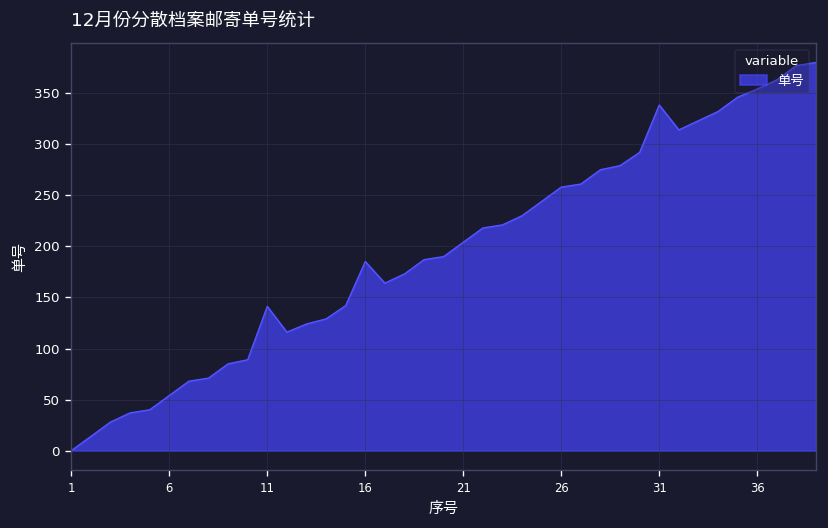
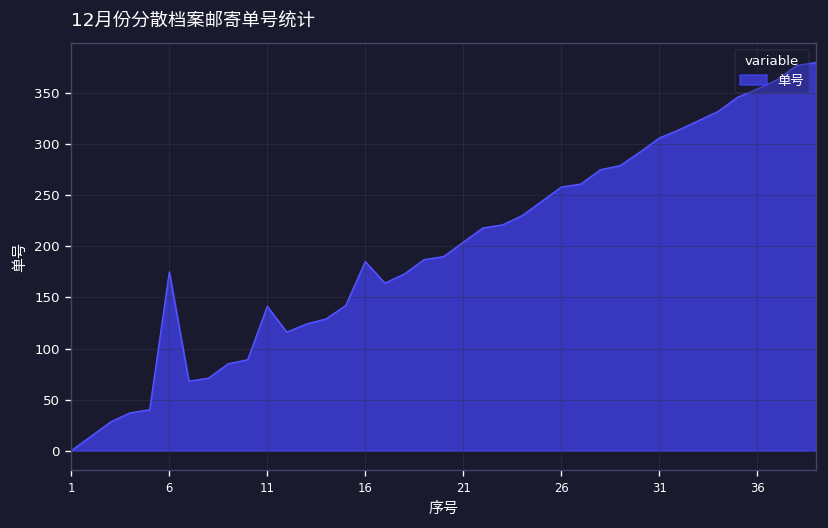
6: 50 -> 170
31: 340 -> 310
